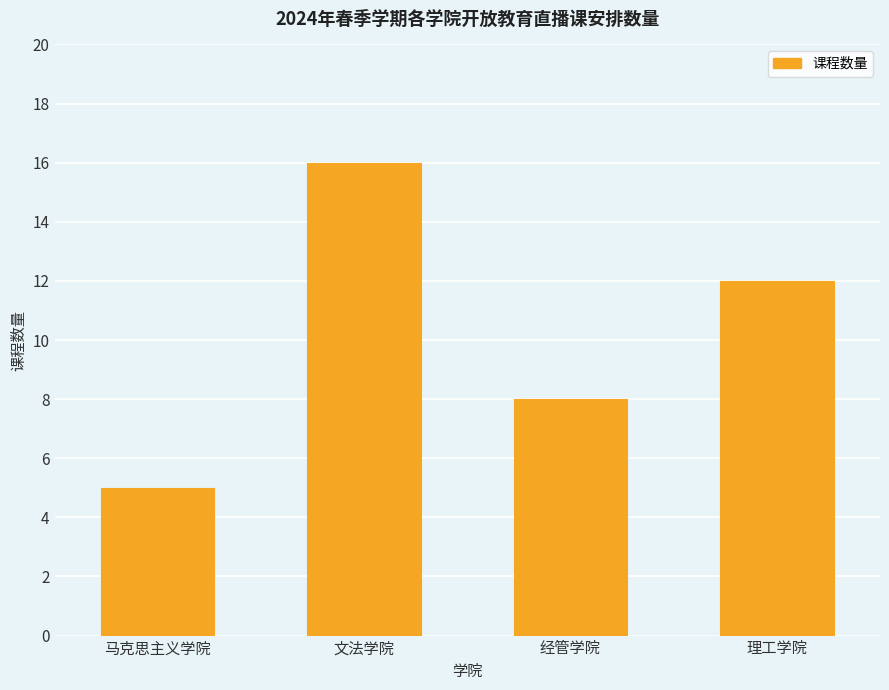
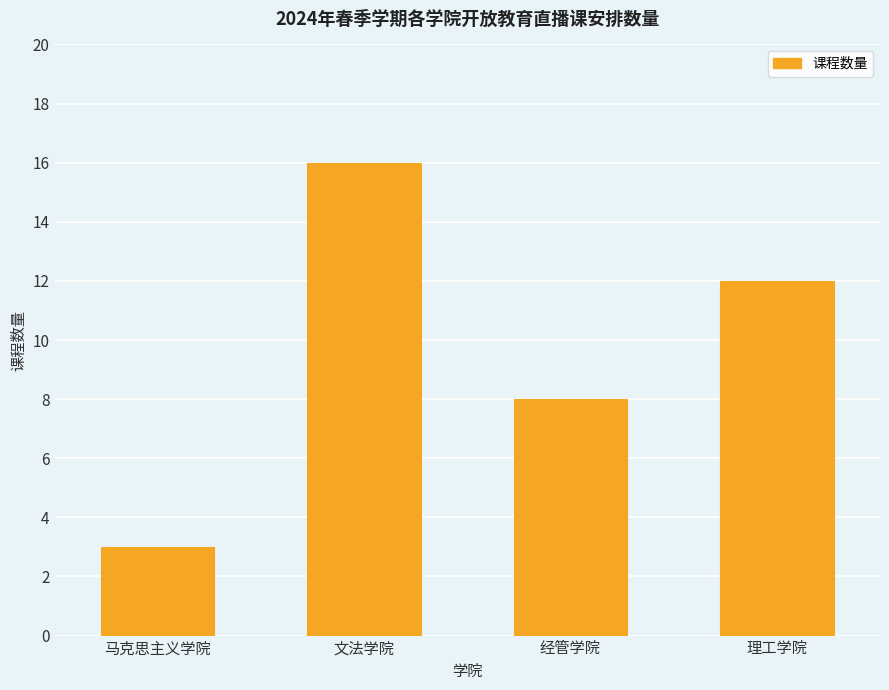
马克思主义学院: 5 -> 3
